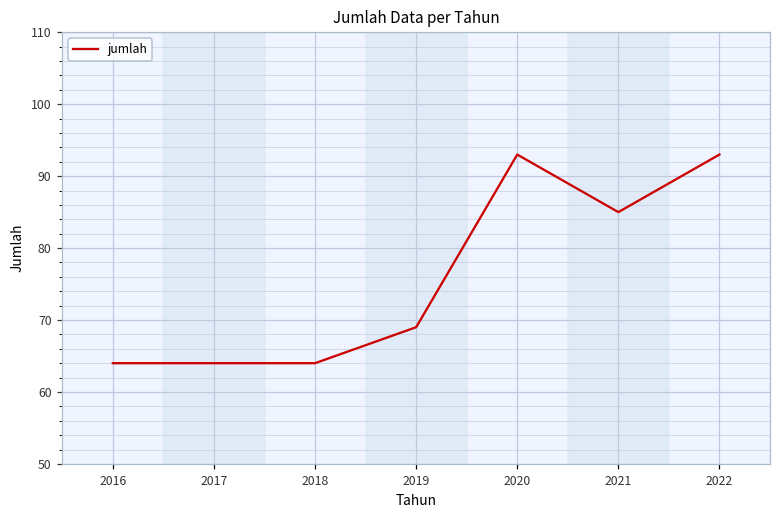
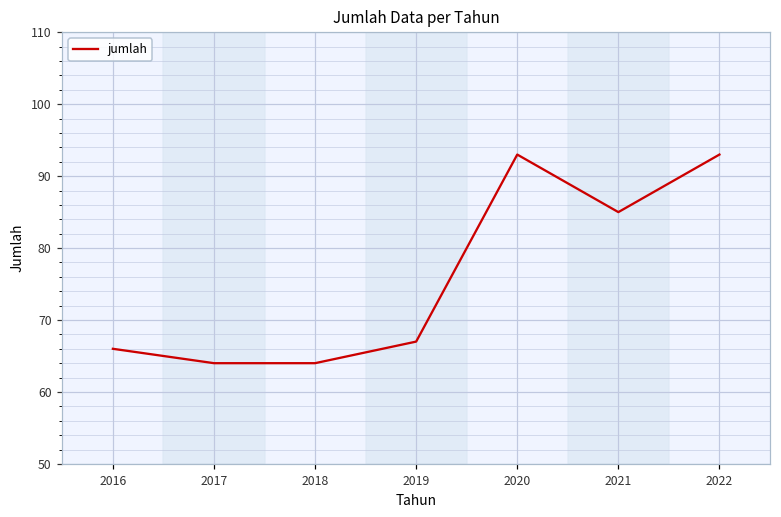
2016: 64 -> 66
2019: 69 -> 67
